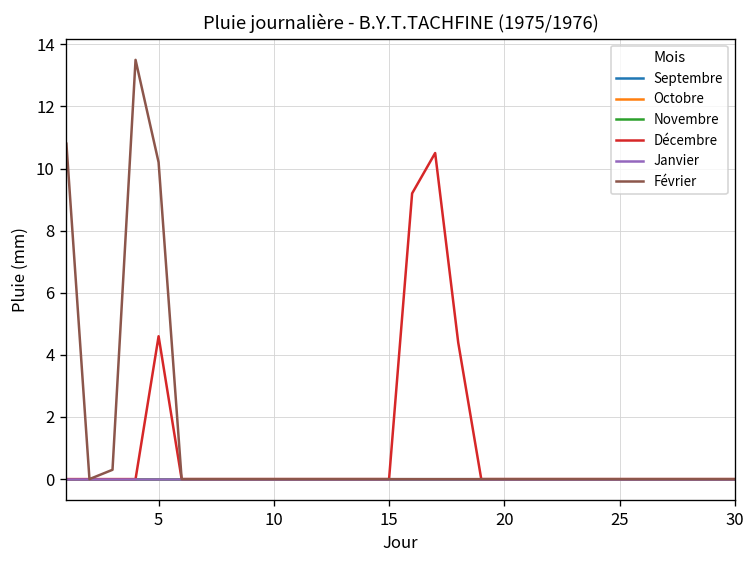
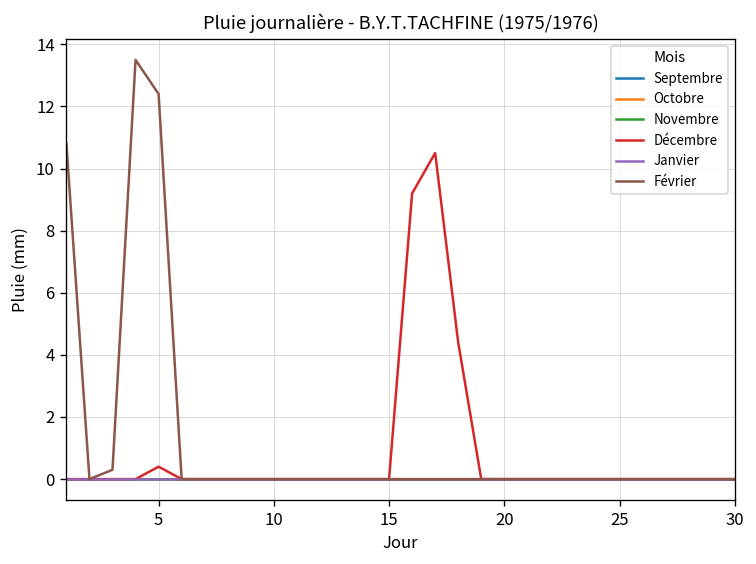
Décembre, 5: 4.6 -> 0.4
Février, 5: 10.2 -> 12.4
